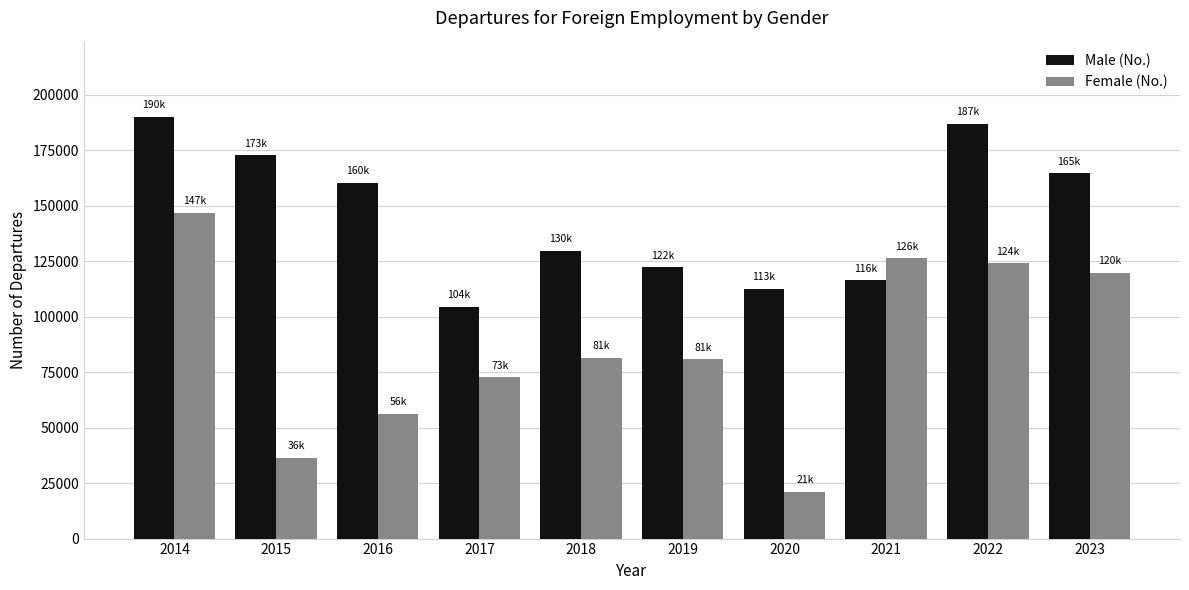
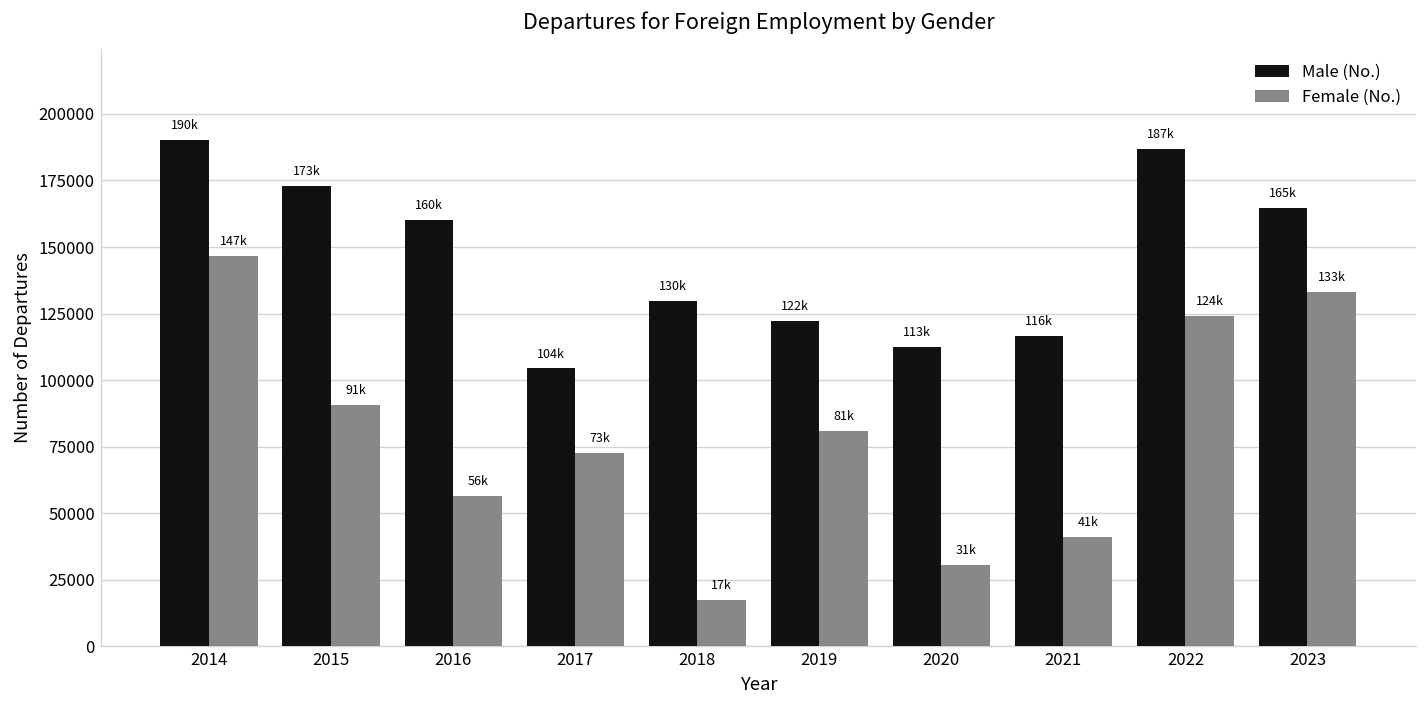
Female (No.), 2015: 36k -> 91k
Female (No.), 2018: 81k -> 17k
Female (No.), 2020: 21k -> 31k
Female (No.), 2021: 126k -> 41k
Female (No.), 2023: 120k -> 133k
